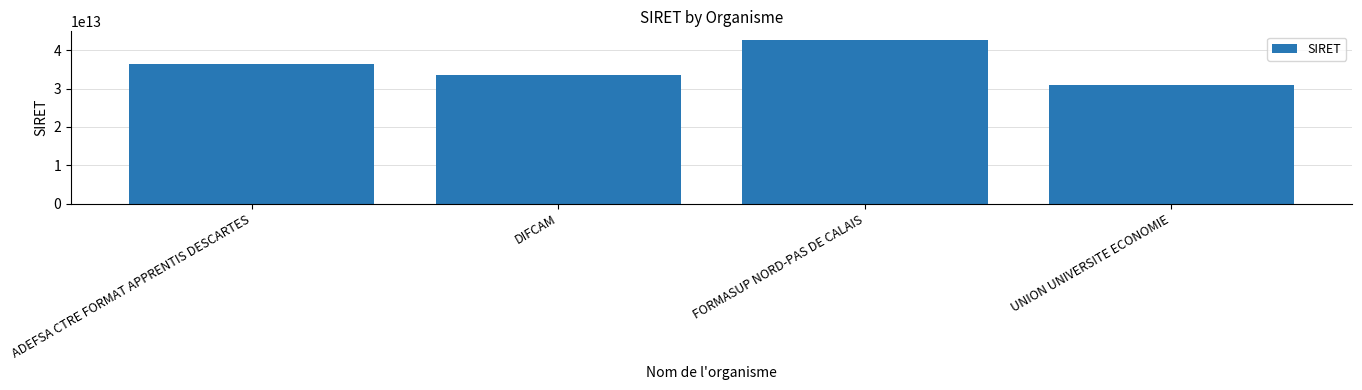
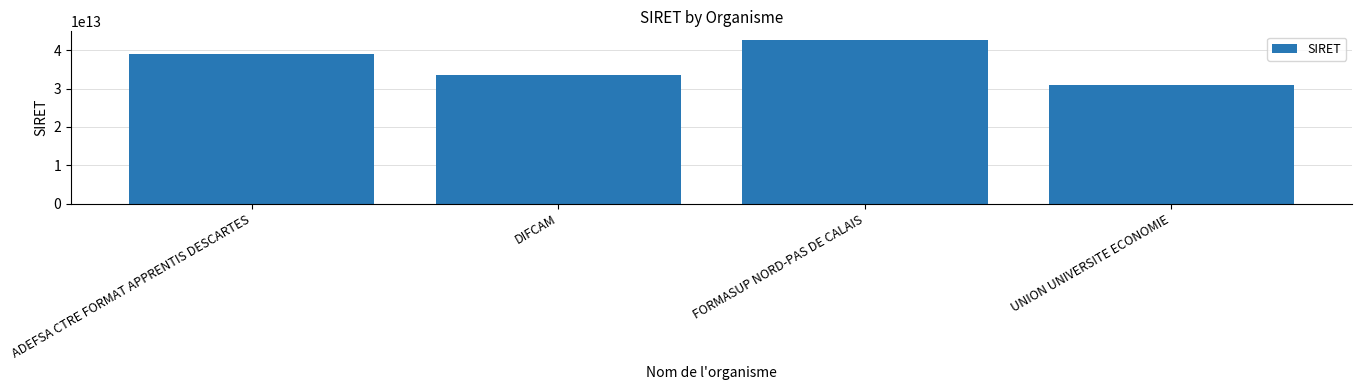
ADEFSA CTRE FORMAT APPRENTIS DESCARTES: 36000000000000 -> 39000000000000
